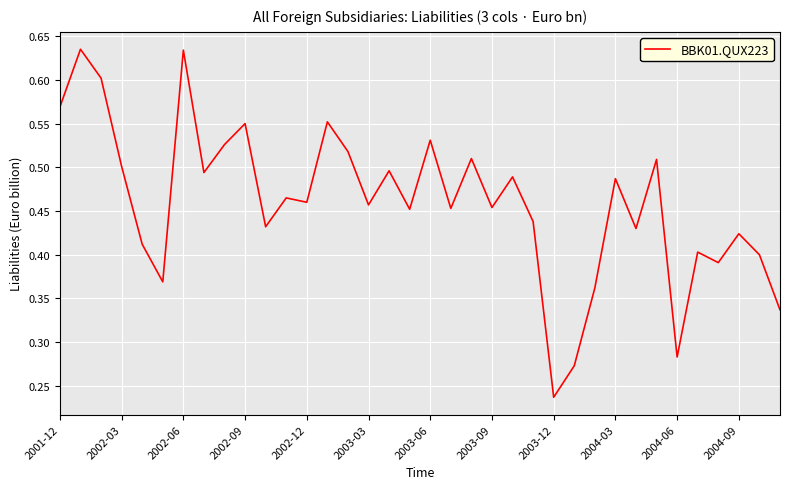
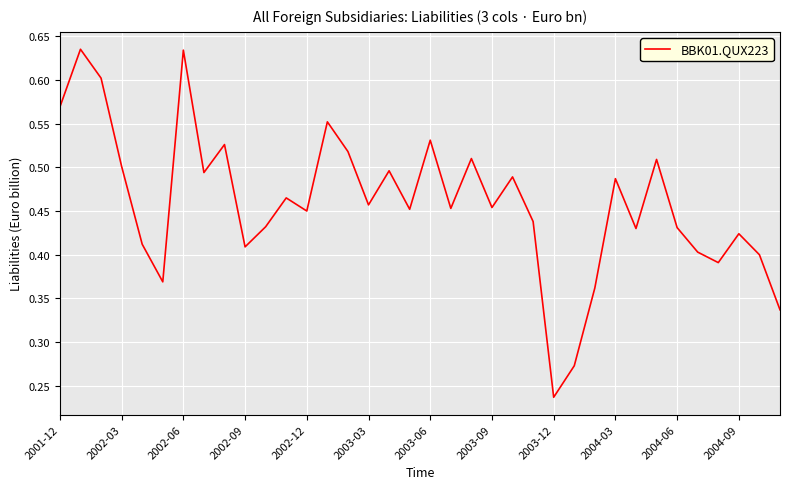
2002-09: 0.55 -> 0.41
2002-12: 0.46 -> 0.45
2004-06: 0.28 -> 0.43
